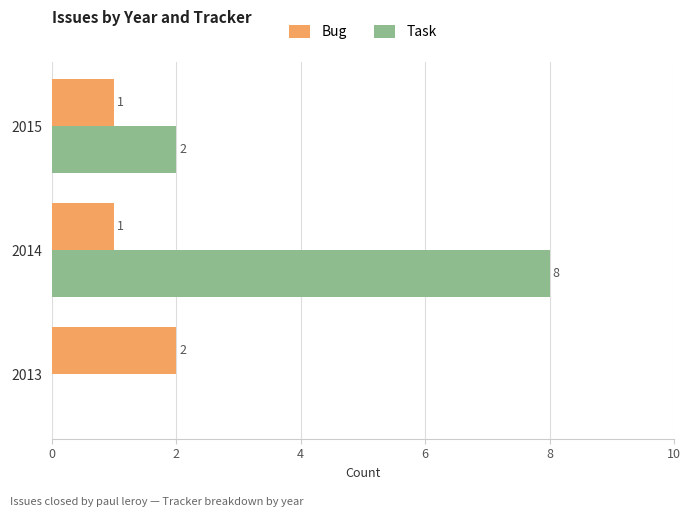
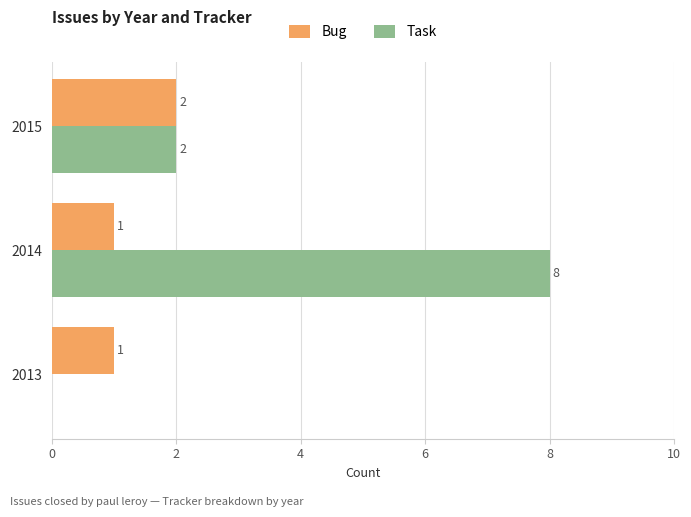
Bug, 2015: 1 -> 2
Bug, 2013: 2 -> 1
